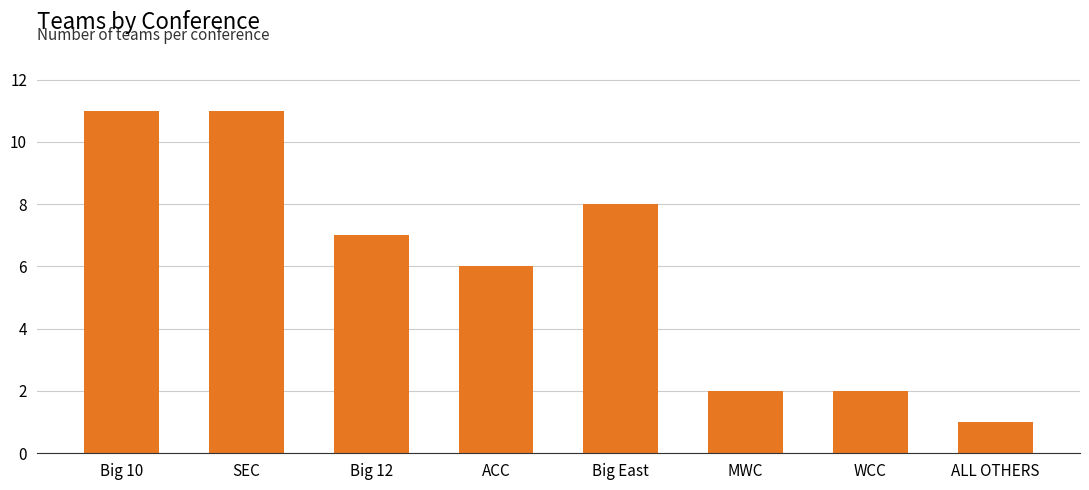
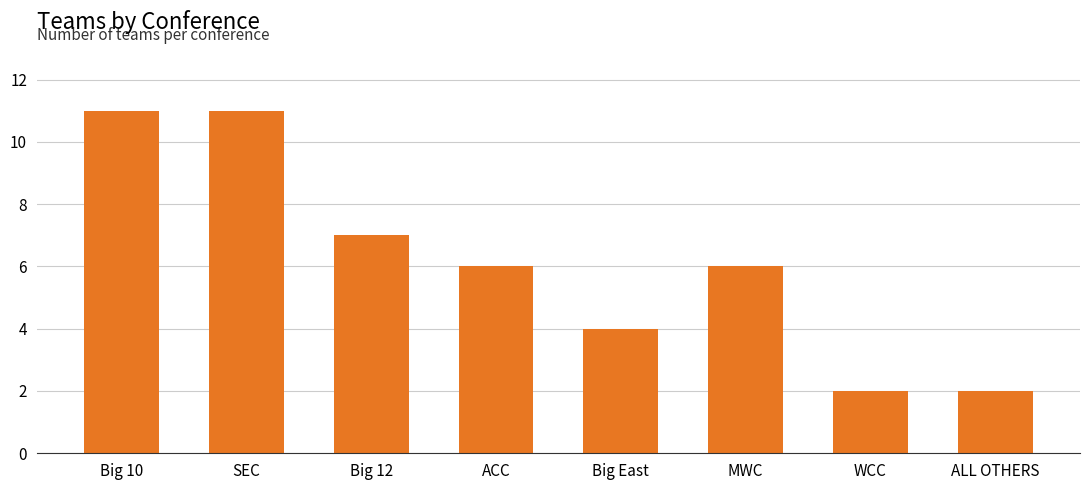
Big East: 8 -> 4
MWC: 2 -> 6
ALL OTHERS: 1 -> 2
